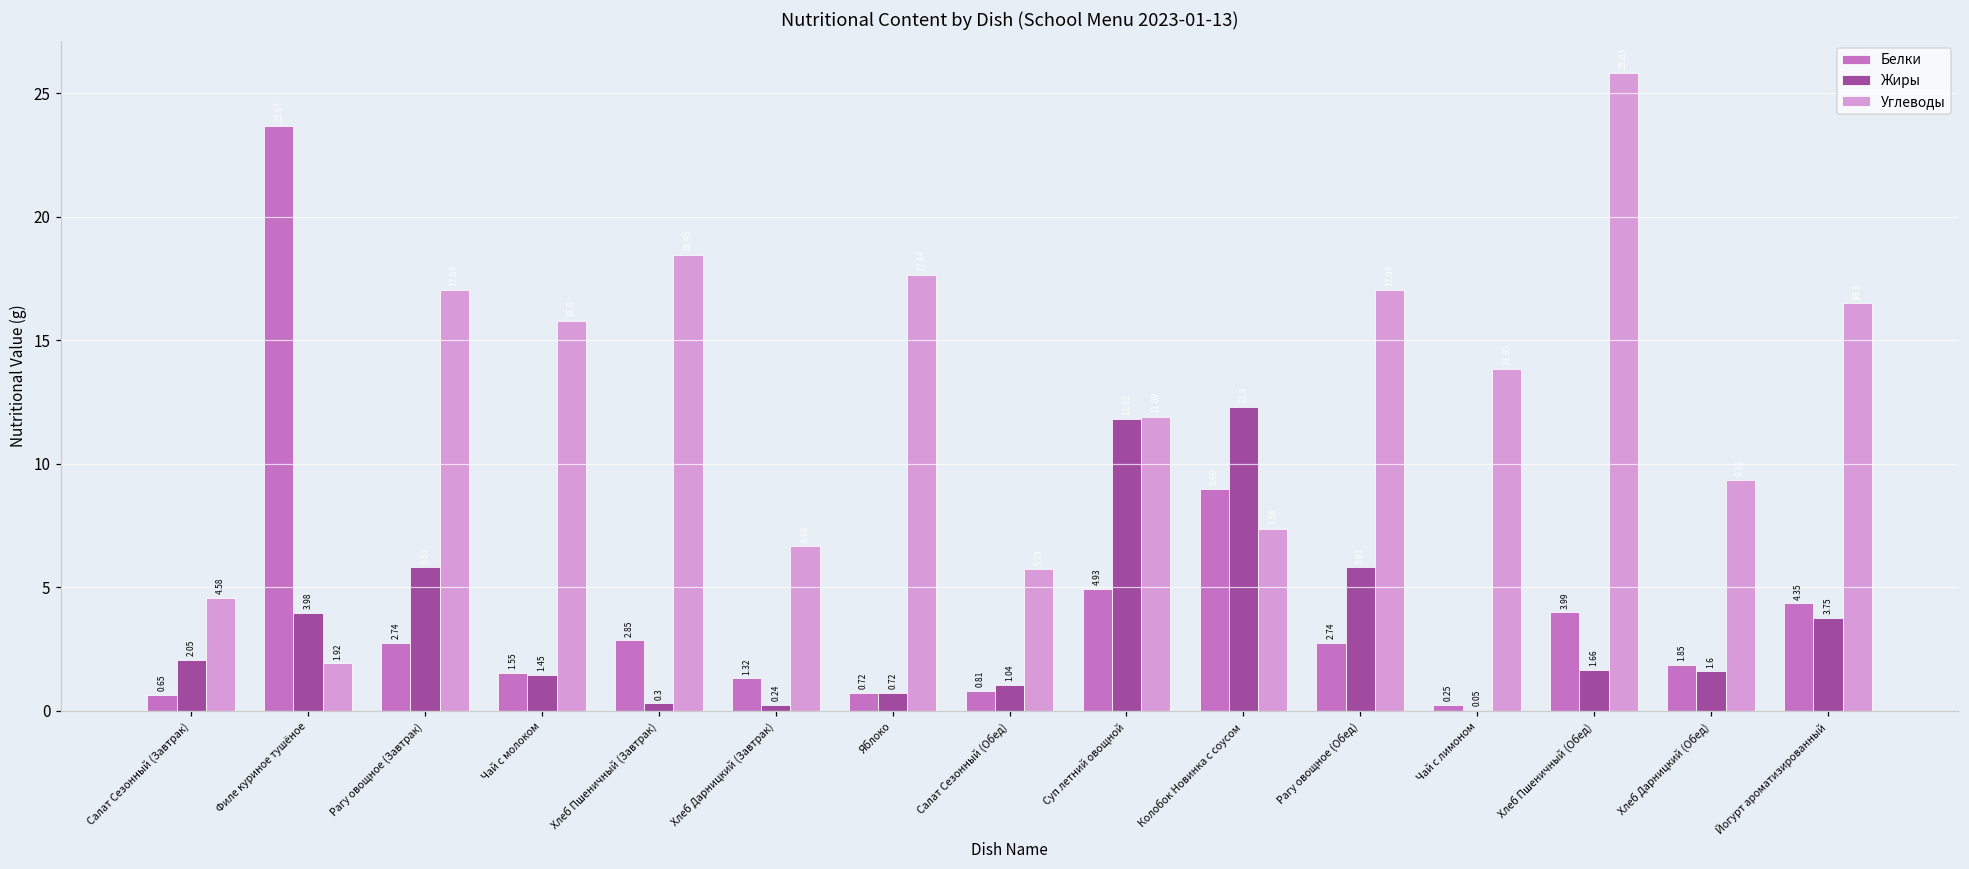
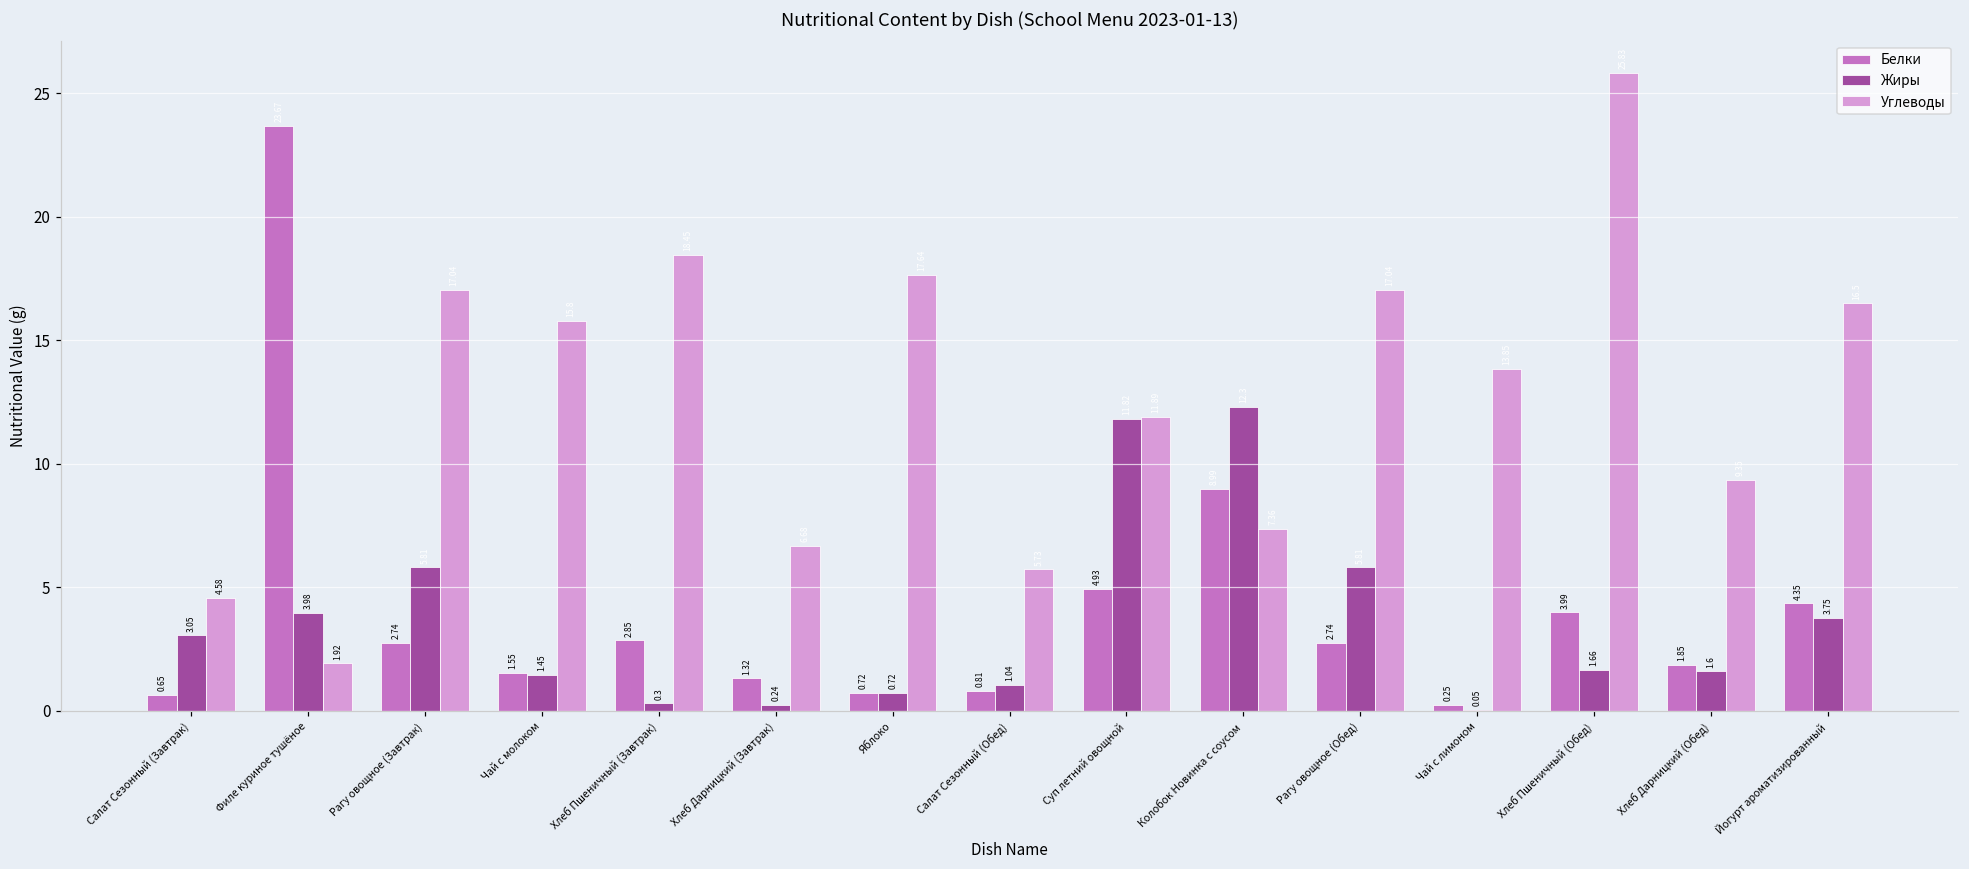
Жиры, Салат Сезонный (Завтрак): 2.05 -> 3.05
